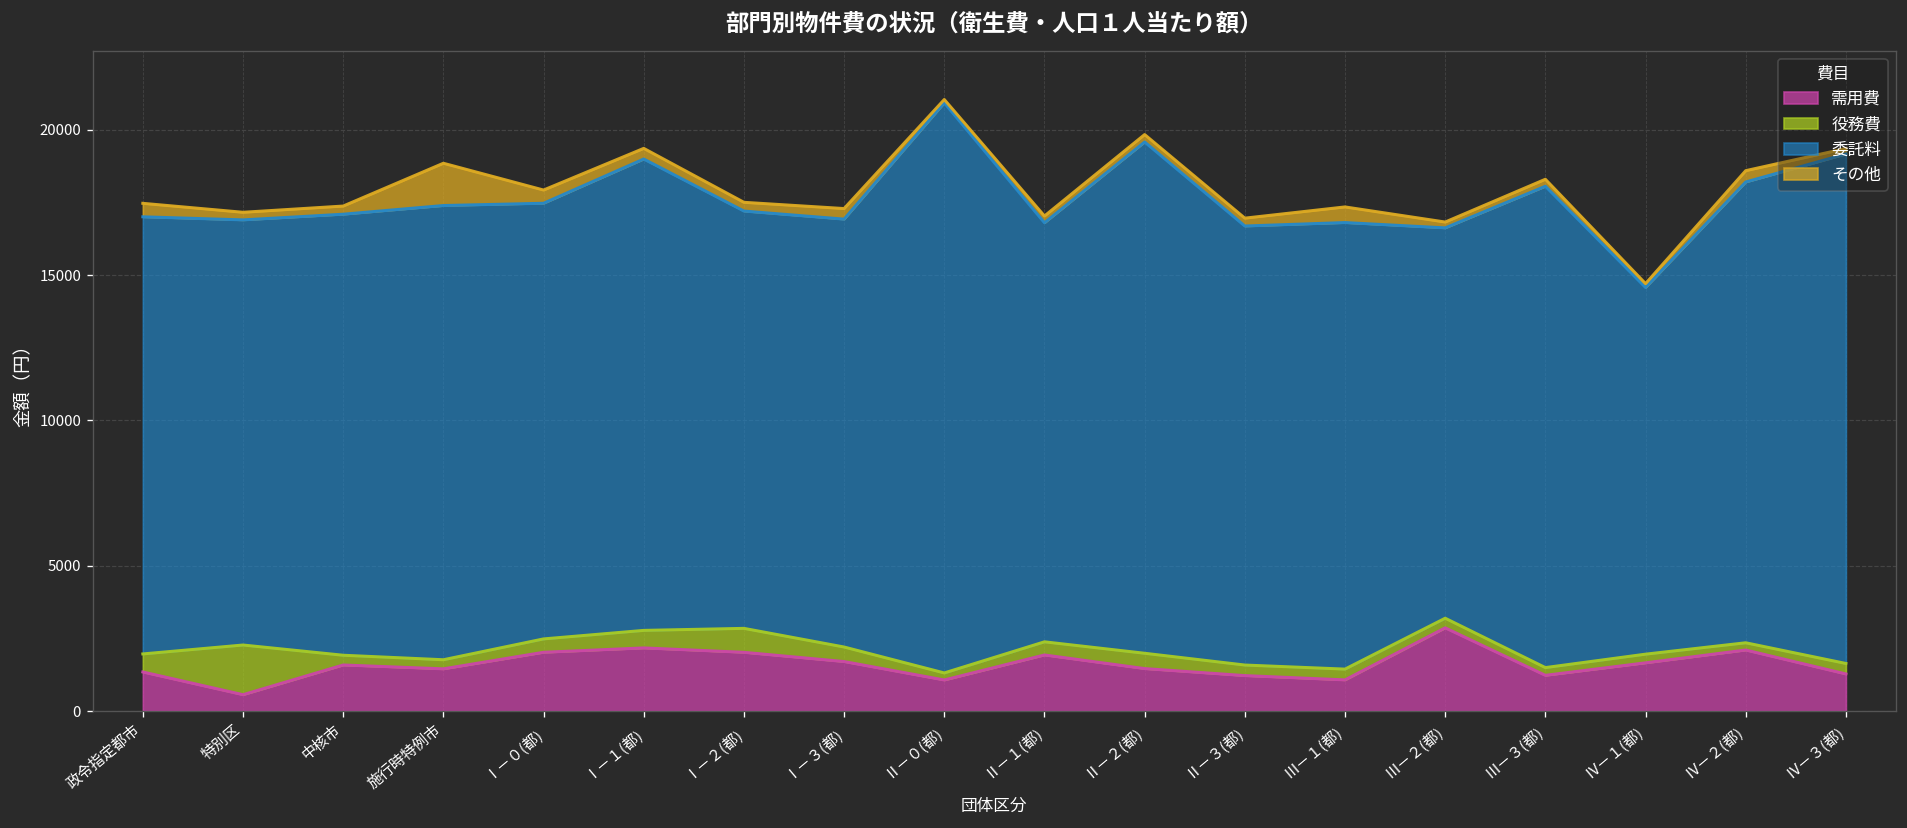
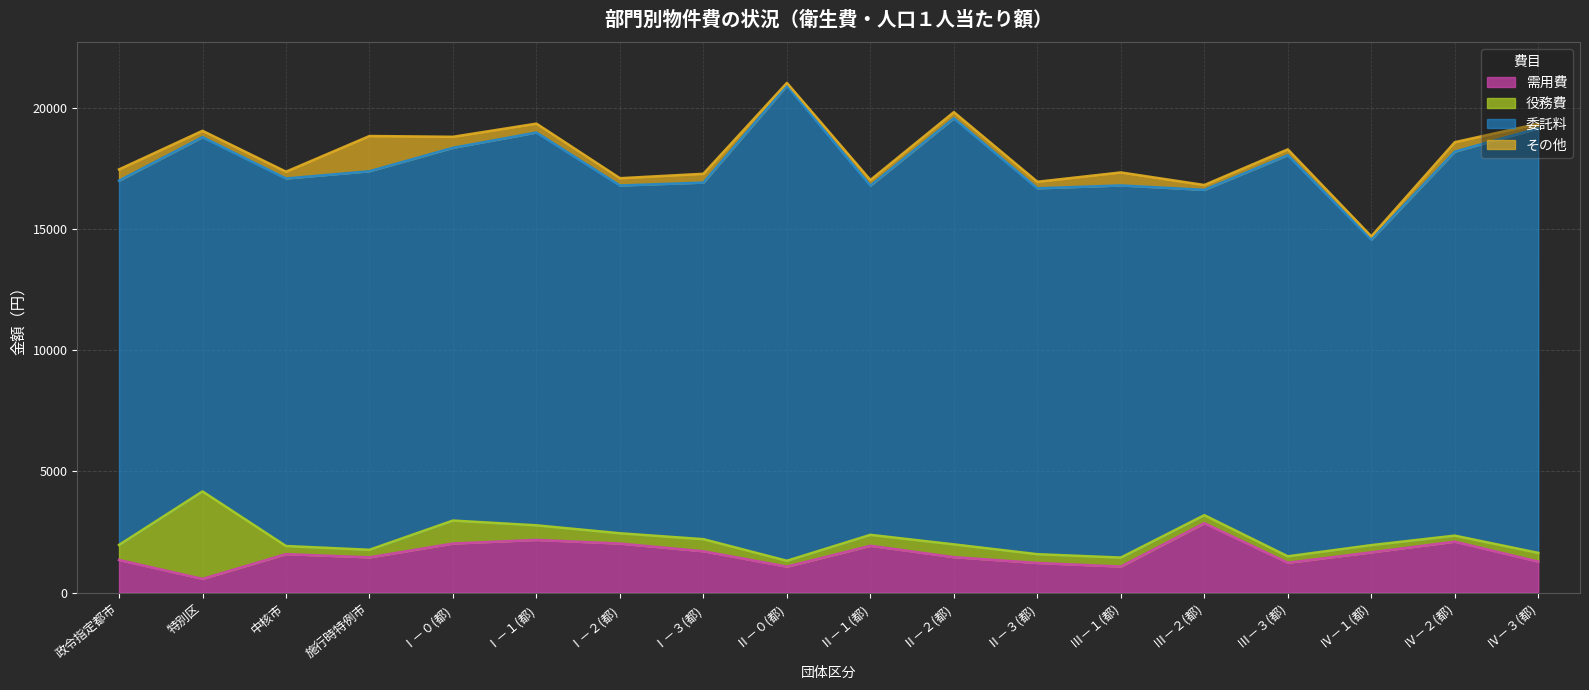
役務費, 特別区: 1700 -> 3600
役務費, Ⅰ－０(都): 500 -> 1000
委託料, Ⅰ－０(都): 15000 -> 15400
役務費, Ⅰ－２(都): 800 -> 400
